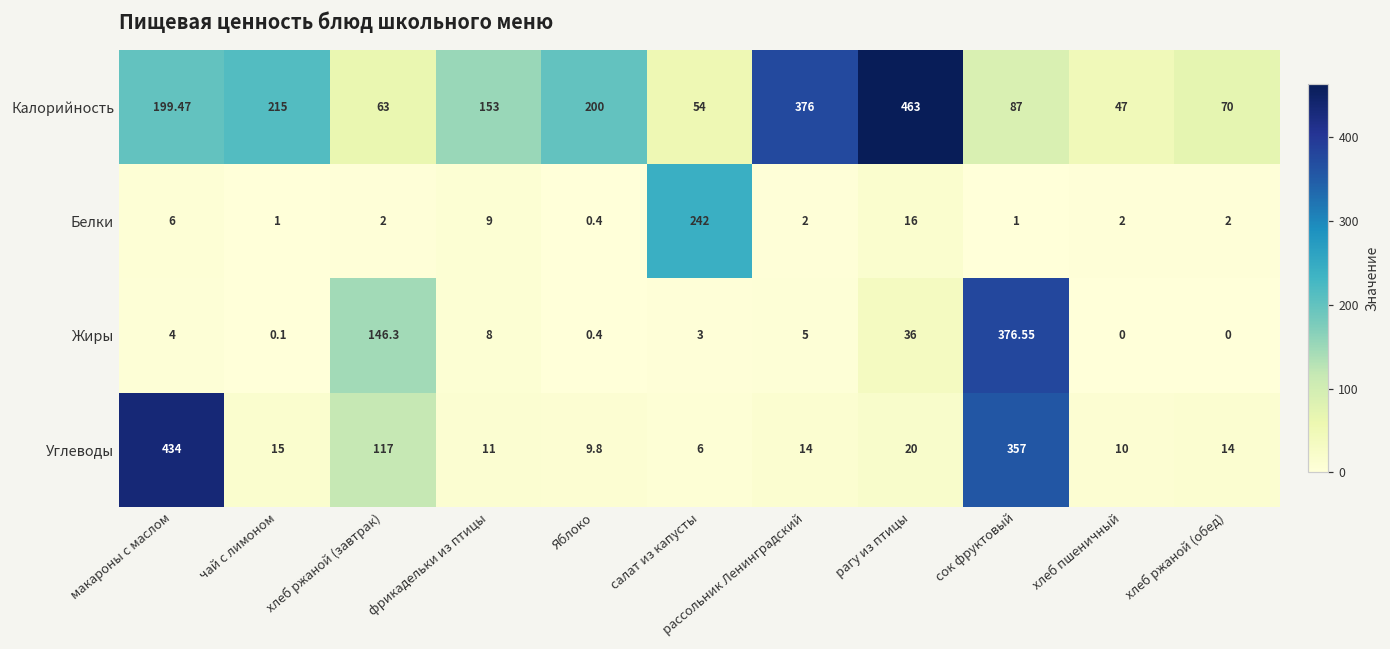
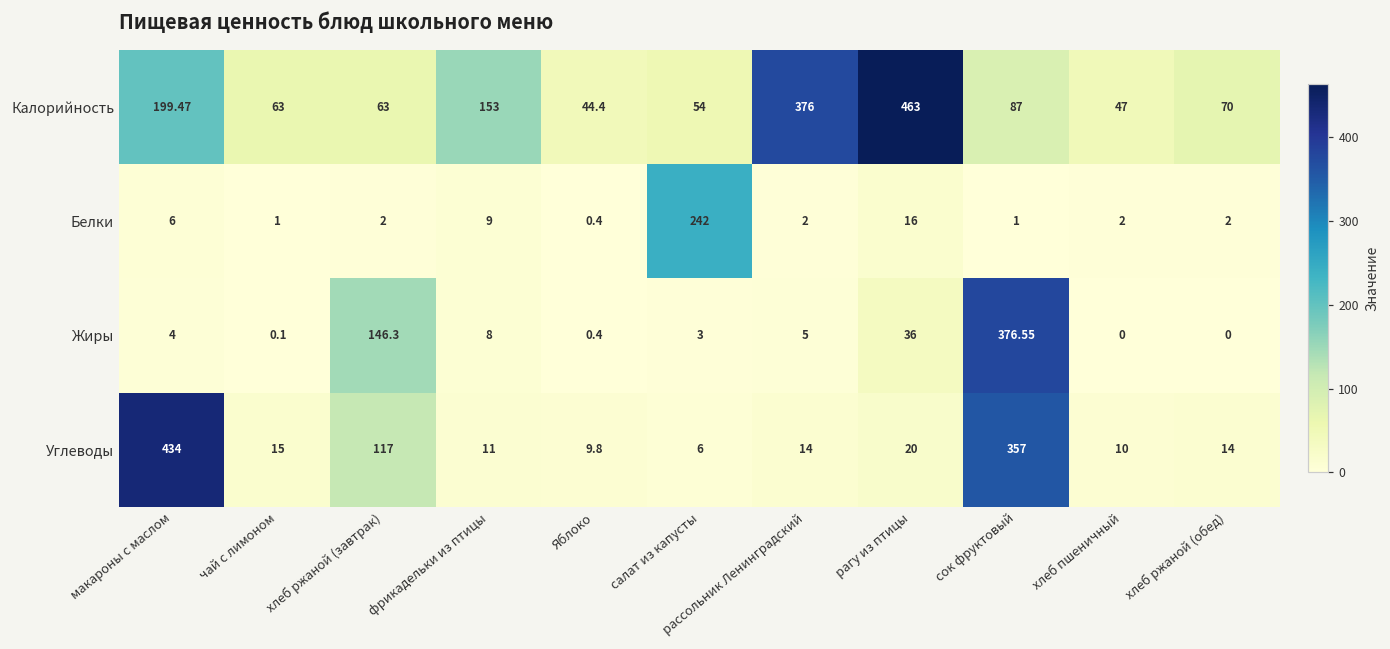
Калорийность, чай с лимоном: 215 -> 63
Калорийность, Яблоко: 200 -> 44.4
